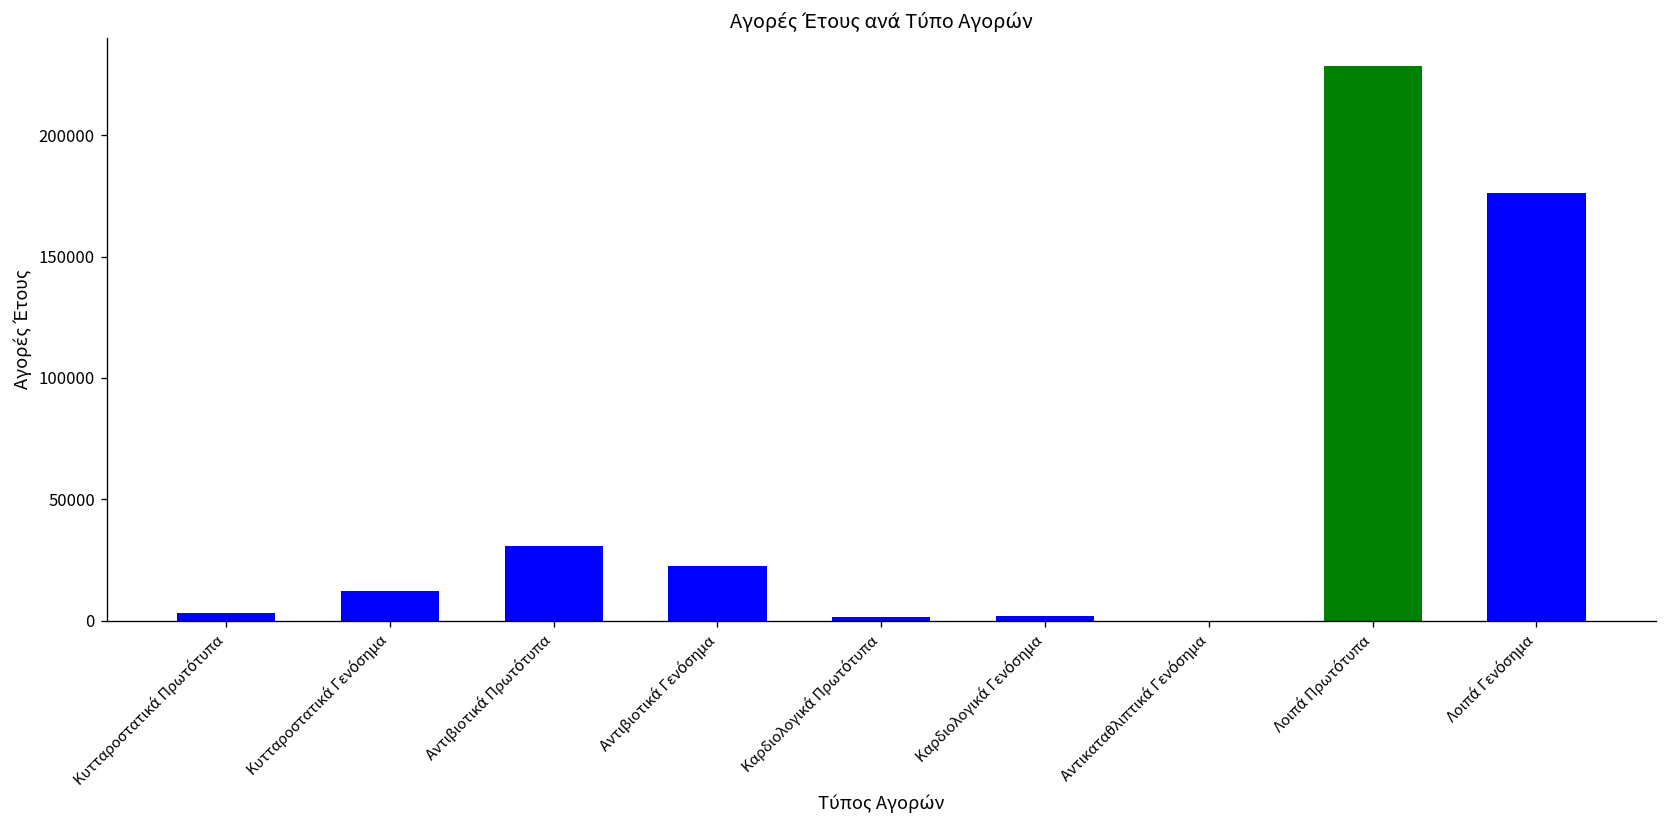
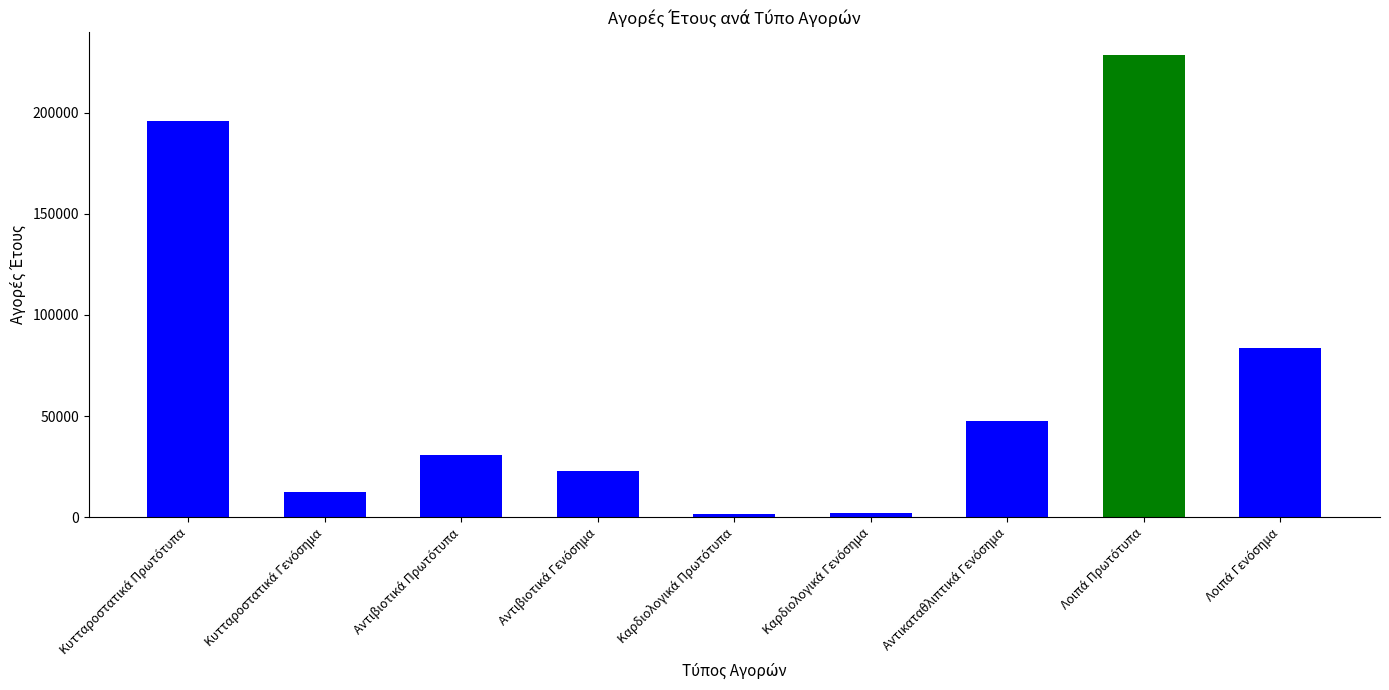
Κυτταροστατικά Πρωτότυπα: 3000 -> 196000
Αντικαταθλιπτικά Γενόσημα: 0 -> 47000
Λοιπά Γενόσημα: 176000 -> 84000
